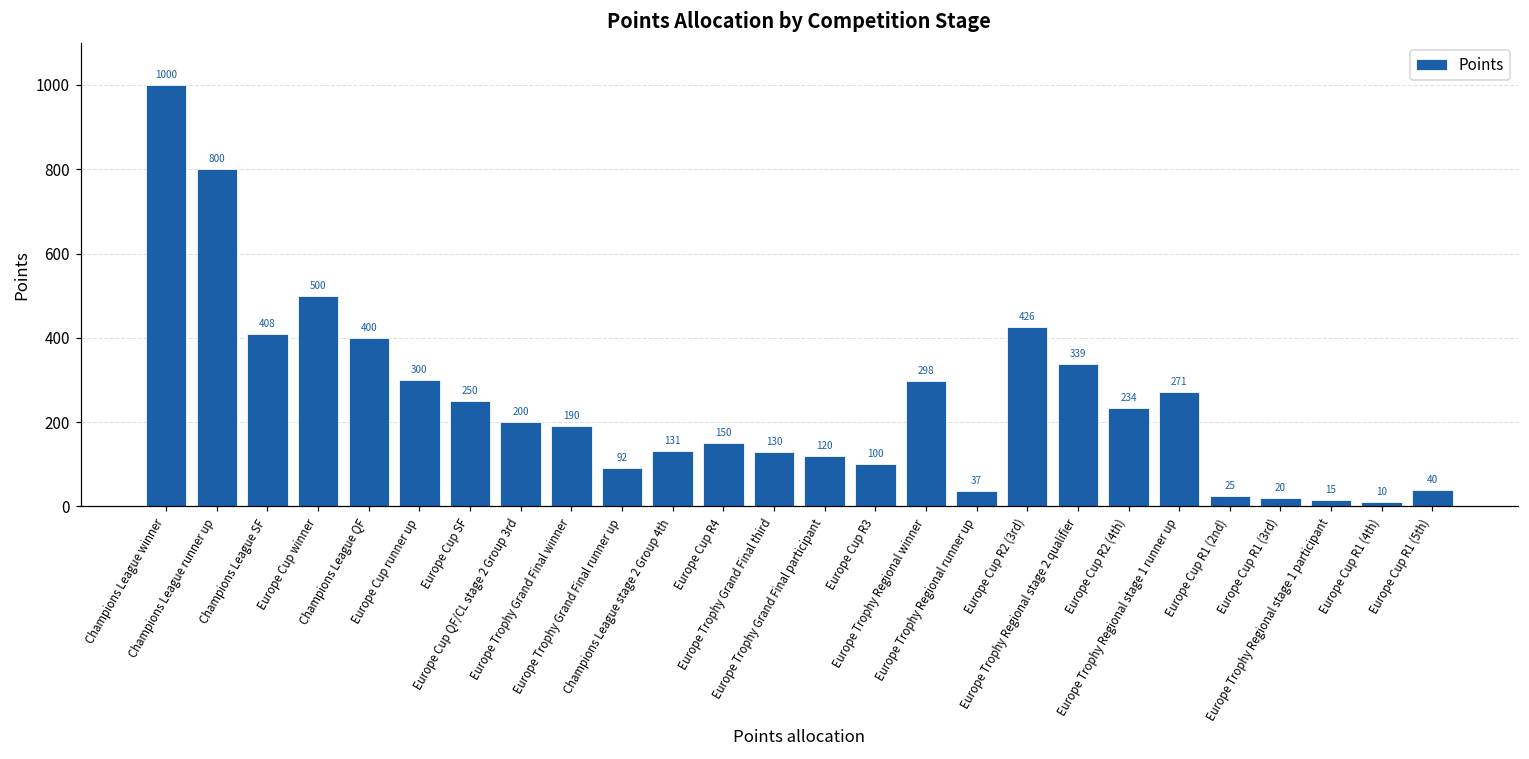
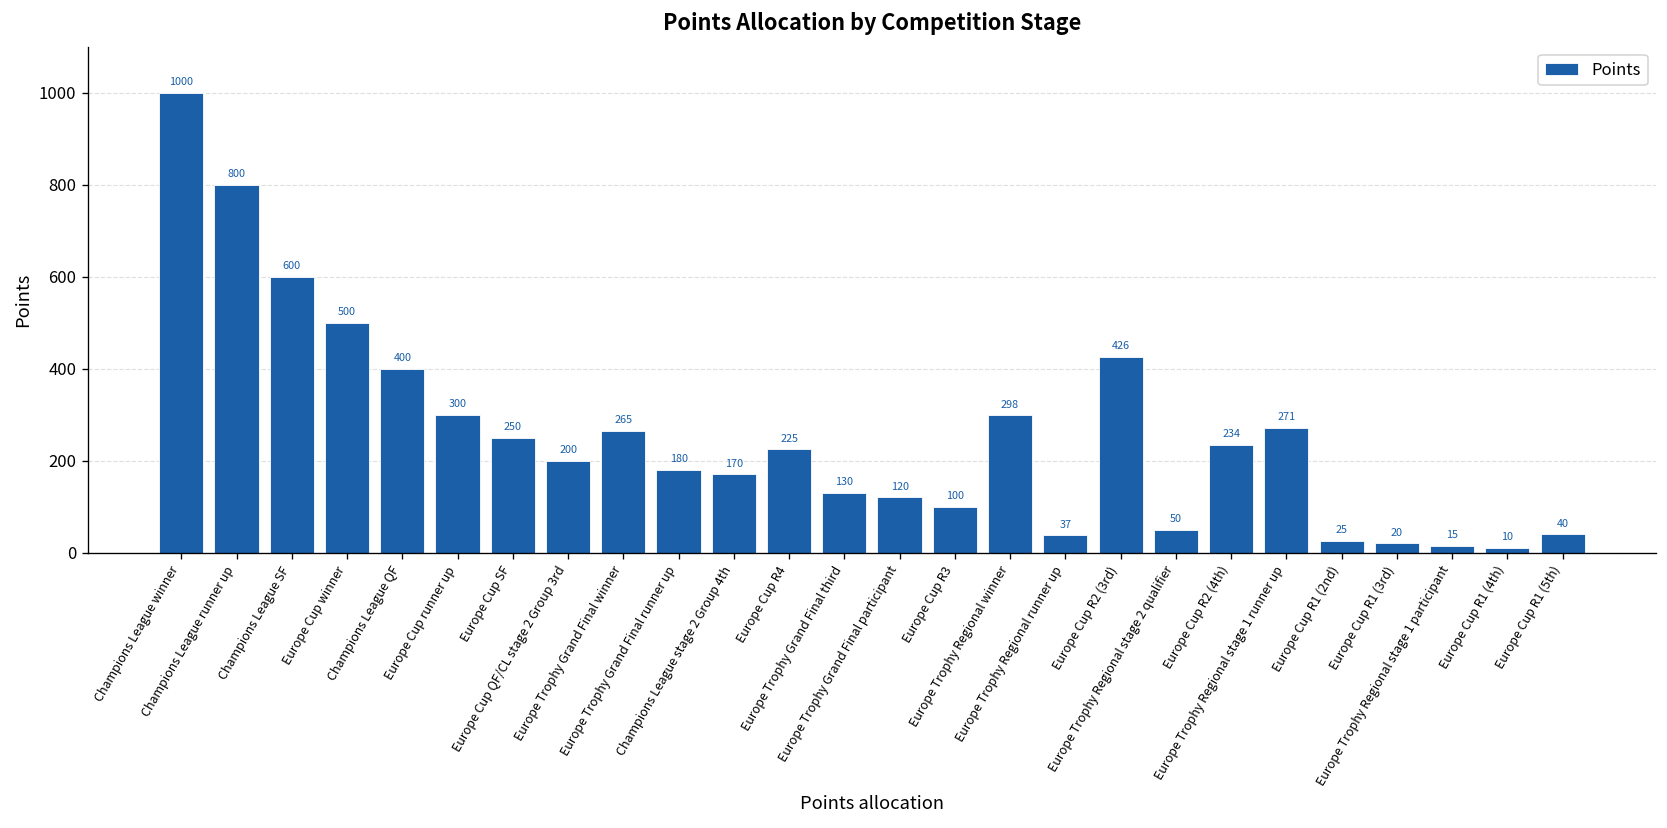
Champions League SF: 408 -> 600
Europe Trophy Grand Final winner: 190 -> 265
Europe Trophy Grand Final runner up: 92 -> 180
Champions League stage 2 Group 4th: 131 -> 170
Europe Cup R4: 150 -> 225
Europe Trophy Regional stage 2 qualifier: 339 -> 50
